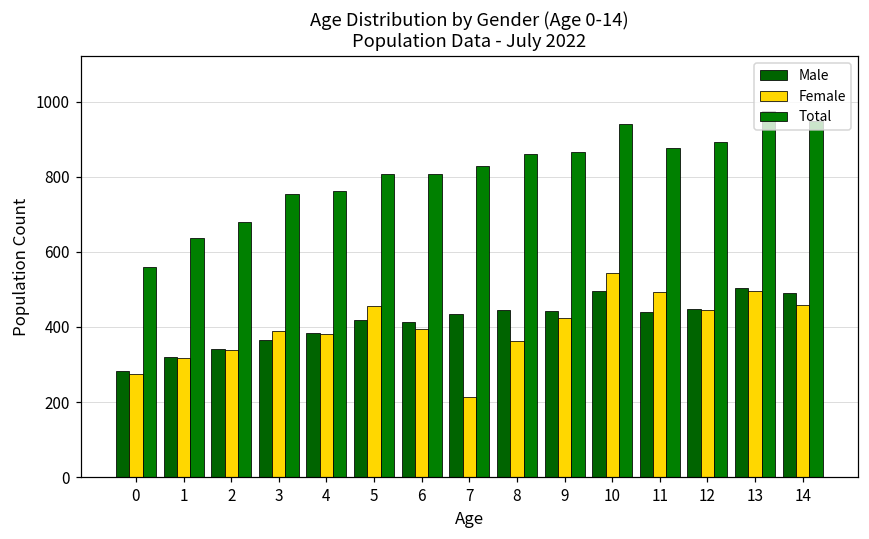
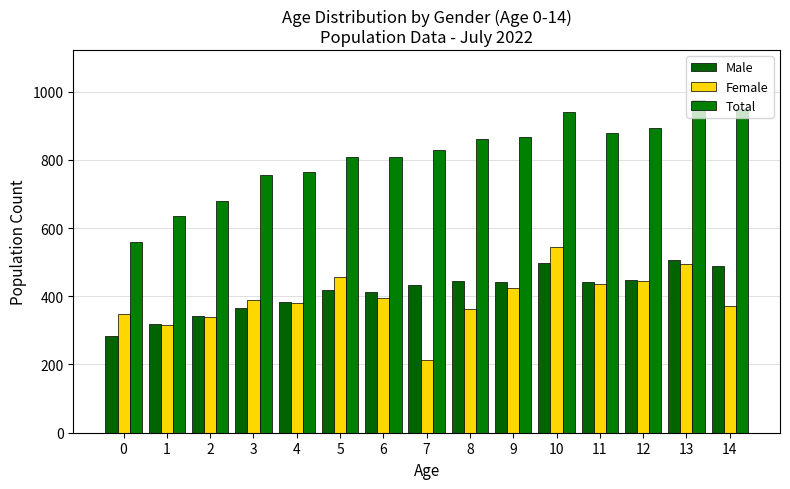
Female, 0: 280 -> 350
Female, 11: 490 -> 440
Female, 14: 460 -> 370
